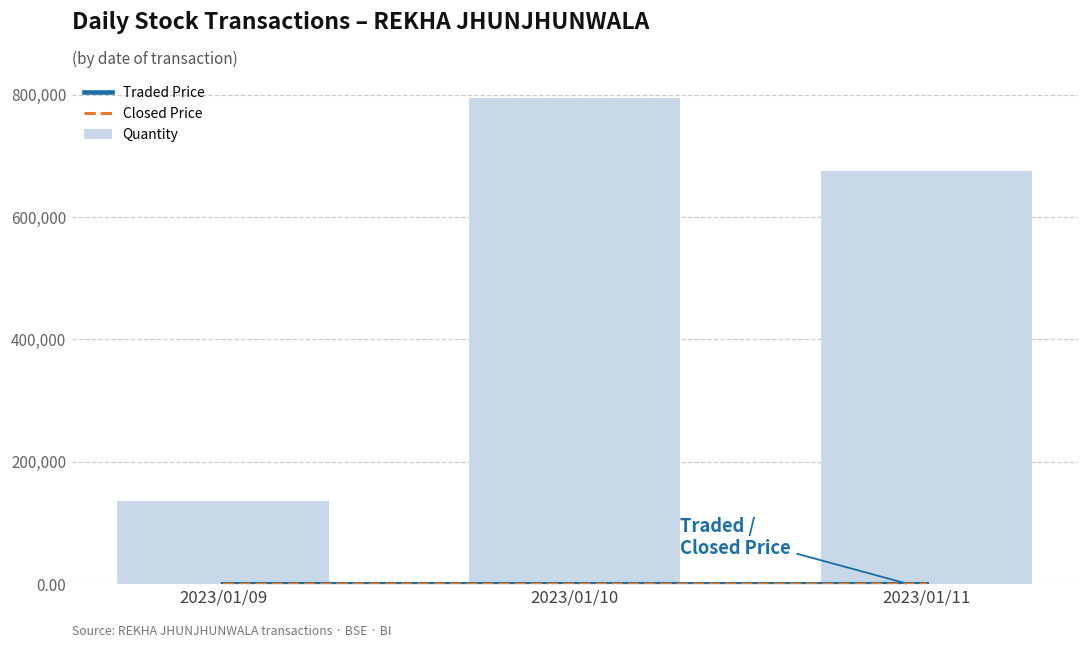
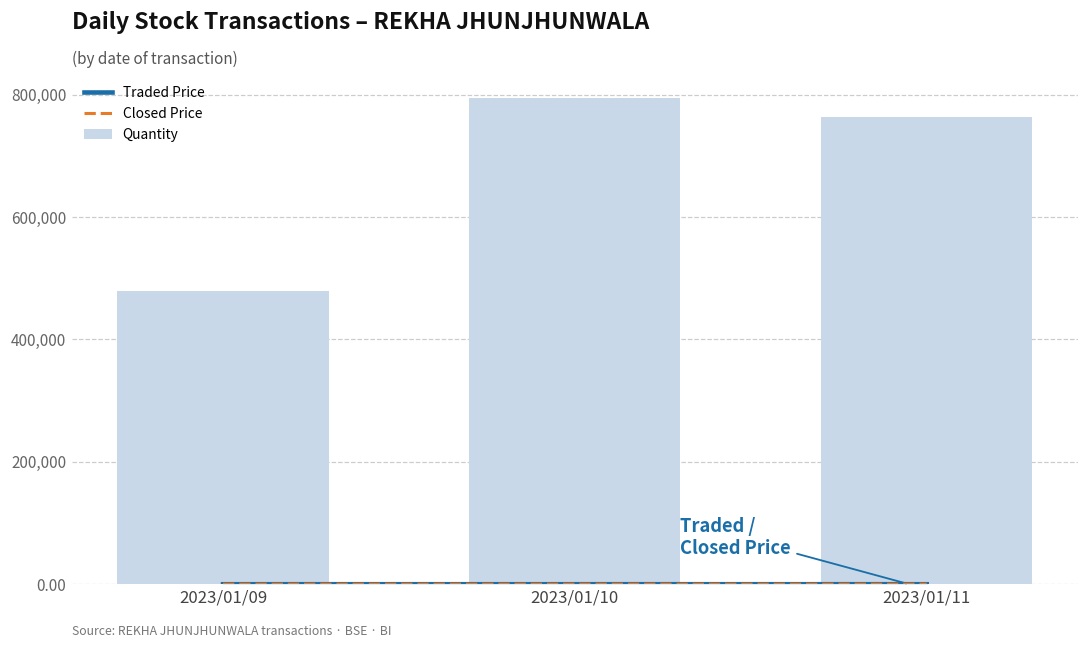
Quantity, 2023/01/09: 140,000 -> 480,000
Quantity, 2023/01/11: 680,000 -> 760,000
